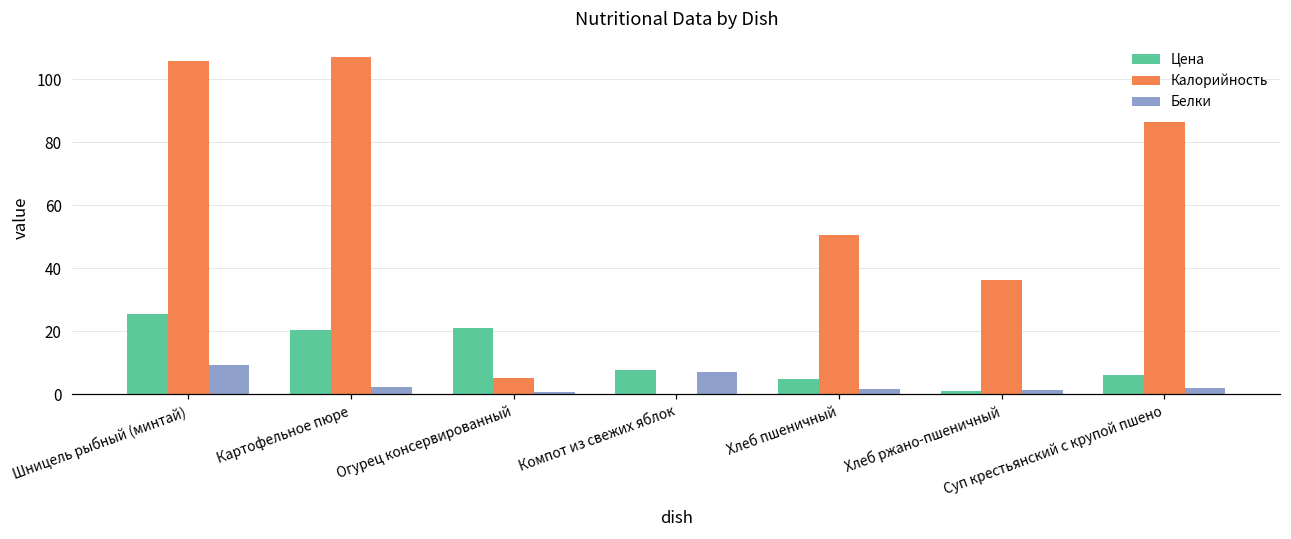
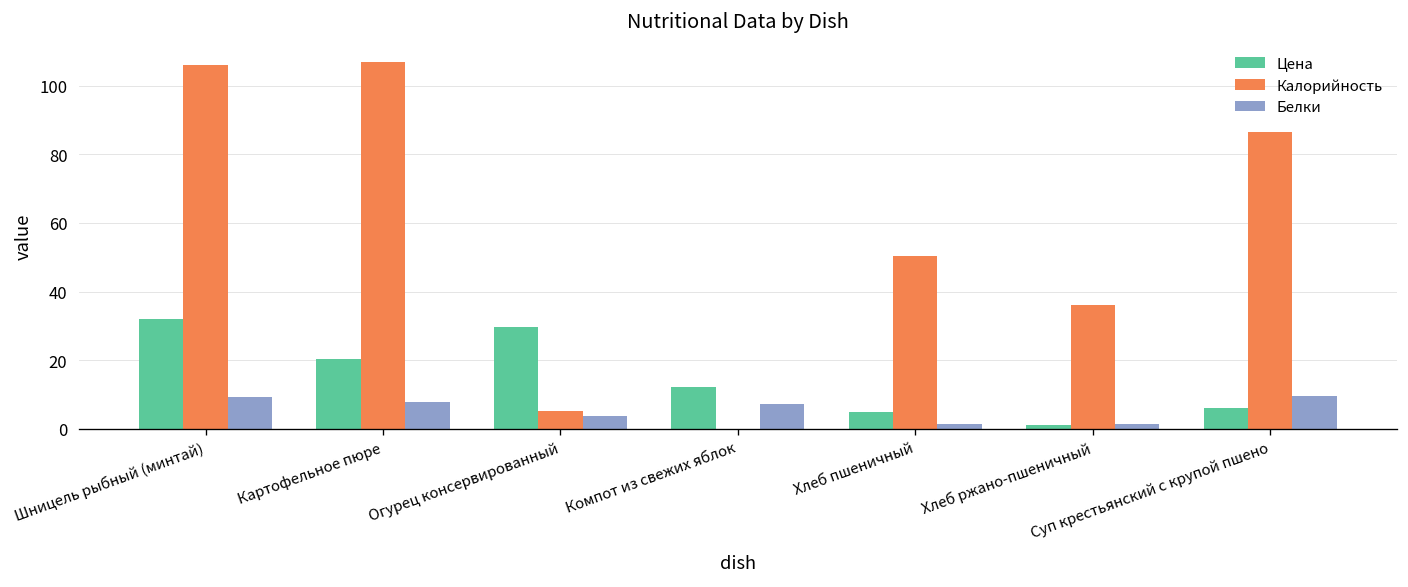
Цена, Шницель рыбный (минтай): 26 -> 32
Белки, Картофельное пюре: 2 -> 8
Цена, Огурец консервированный: 21 -> 30
Белки, Огурец консервированный: 1 -> 4
Цена, Компот из свежих яблок: 8 -> 12
Белки, Суп крестьянский с крупой пшено: 2 -> 10
